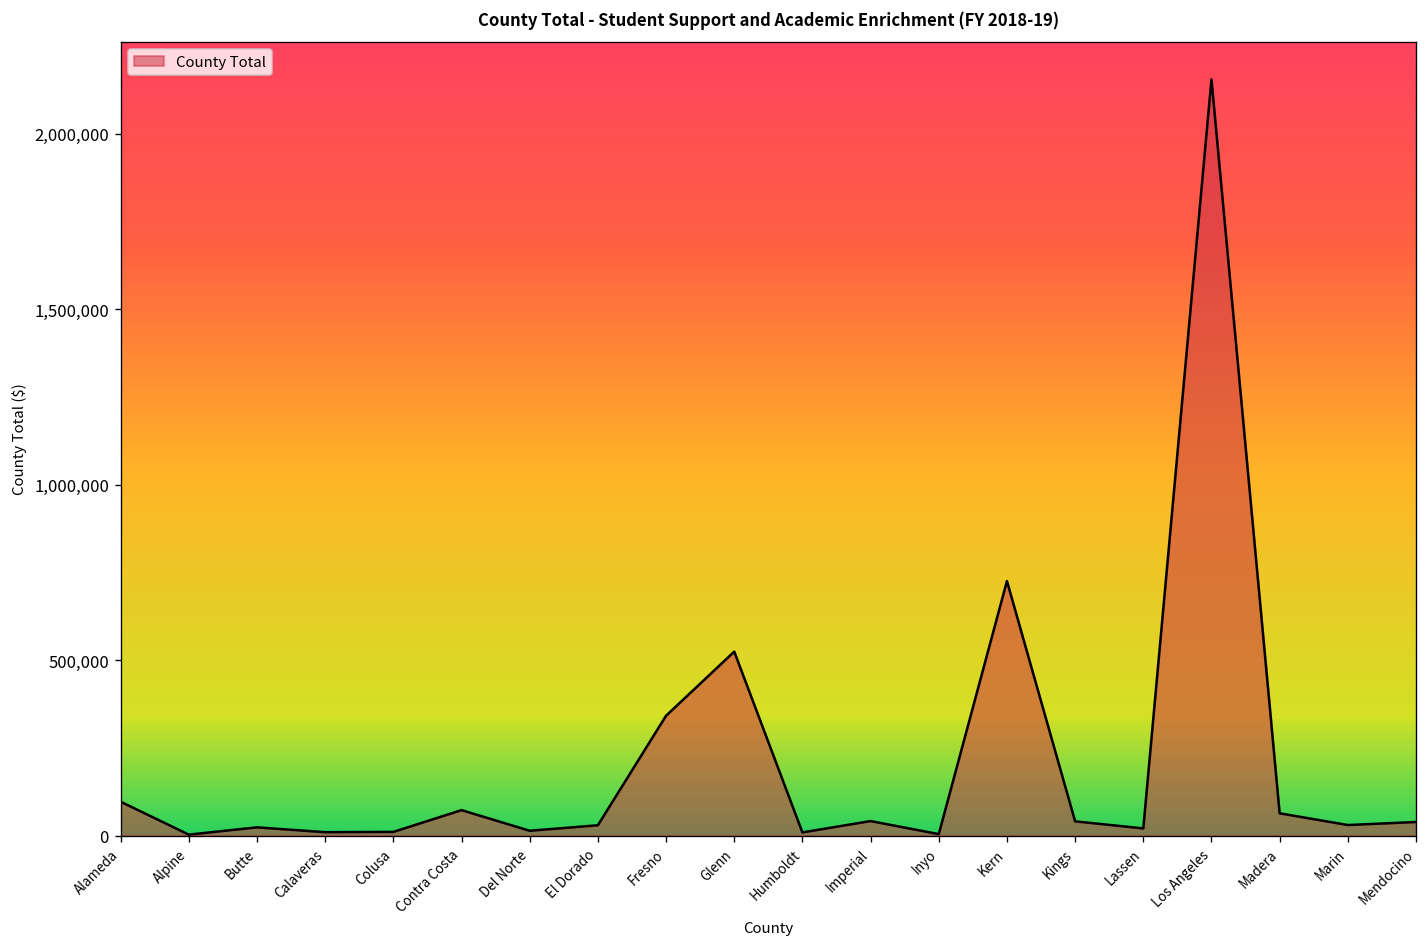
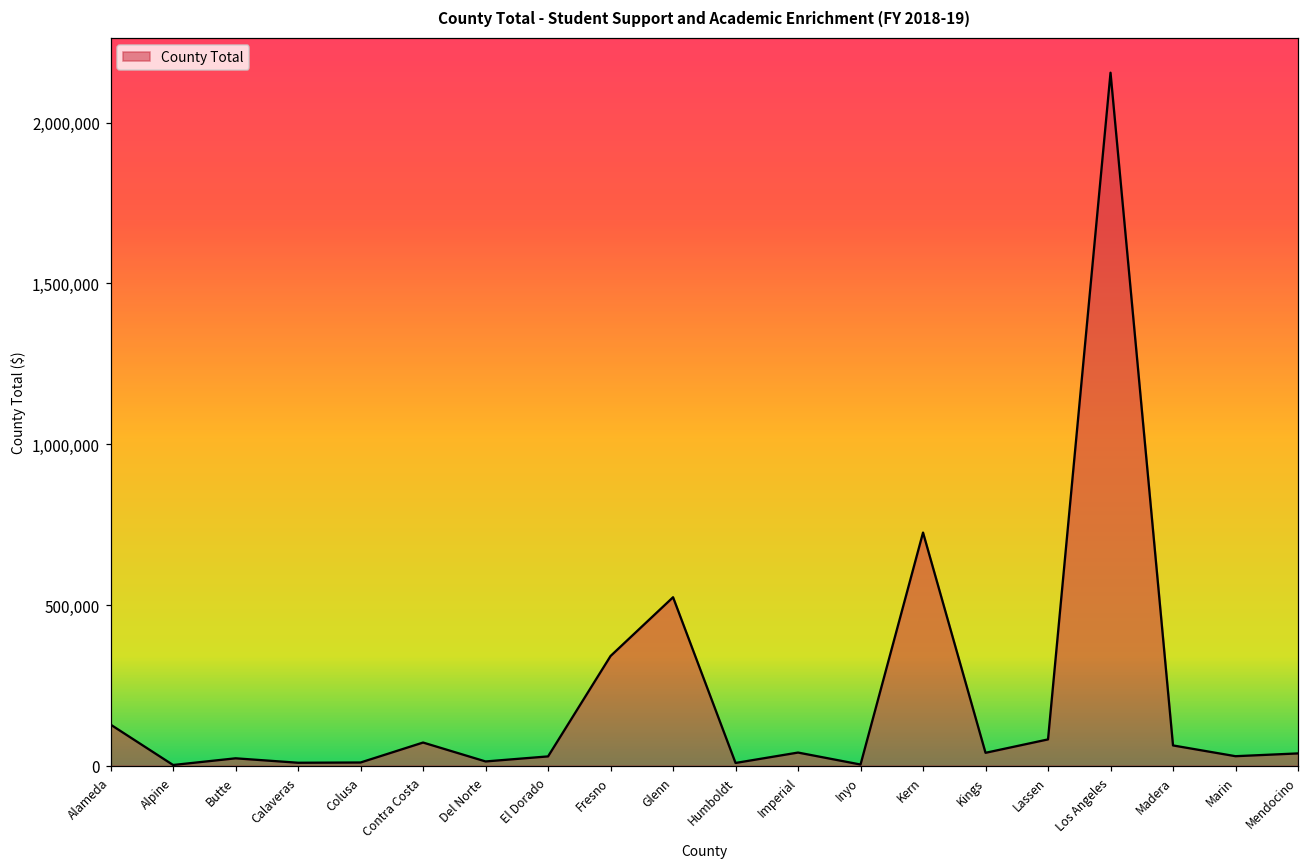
Alameda: 100,000 -> 130,000
Lassen: 20,000 -> 80,000
